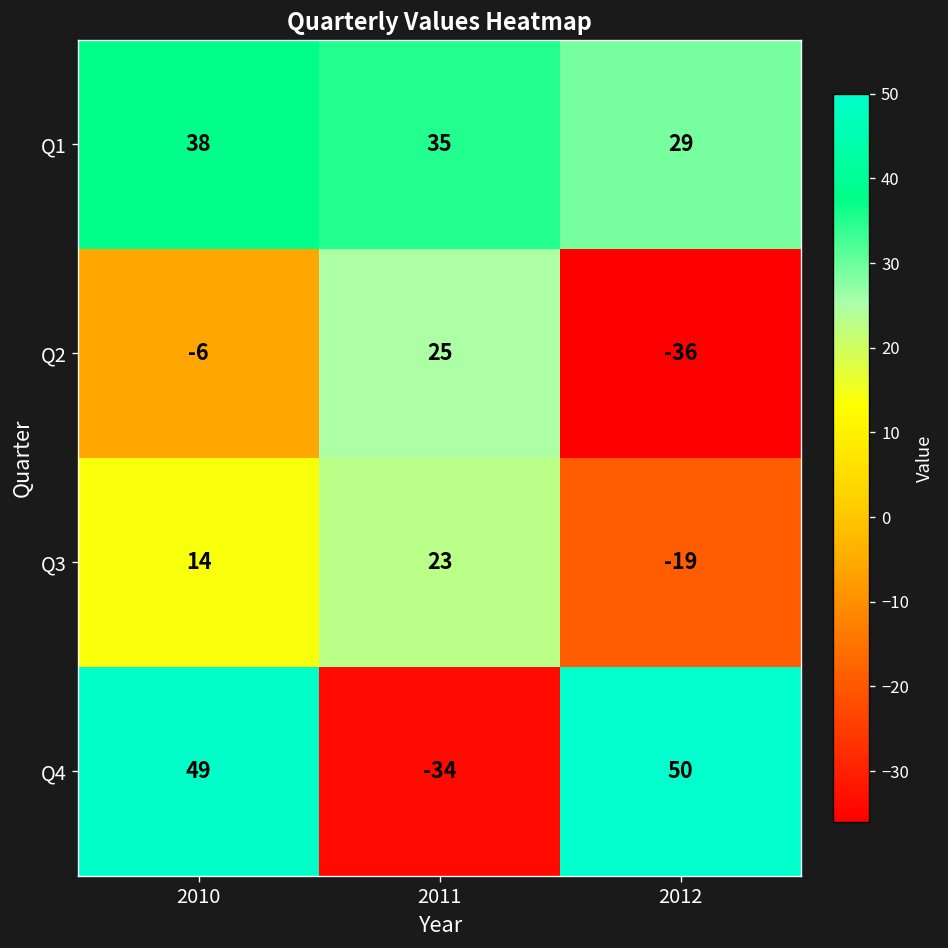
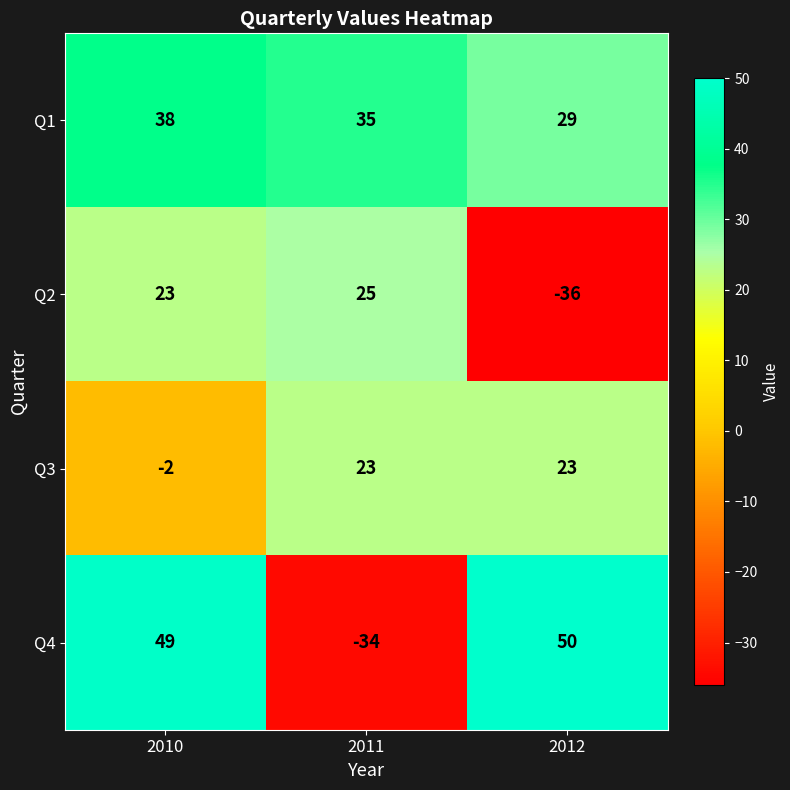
Q2, 2010: -6 -> 23
Q3, 2010: 14 -> -2
Q3, 2012: -19 -> 23
